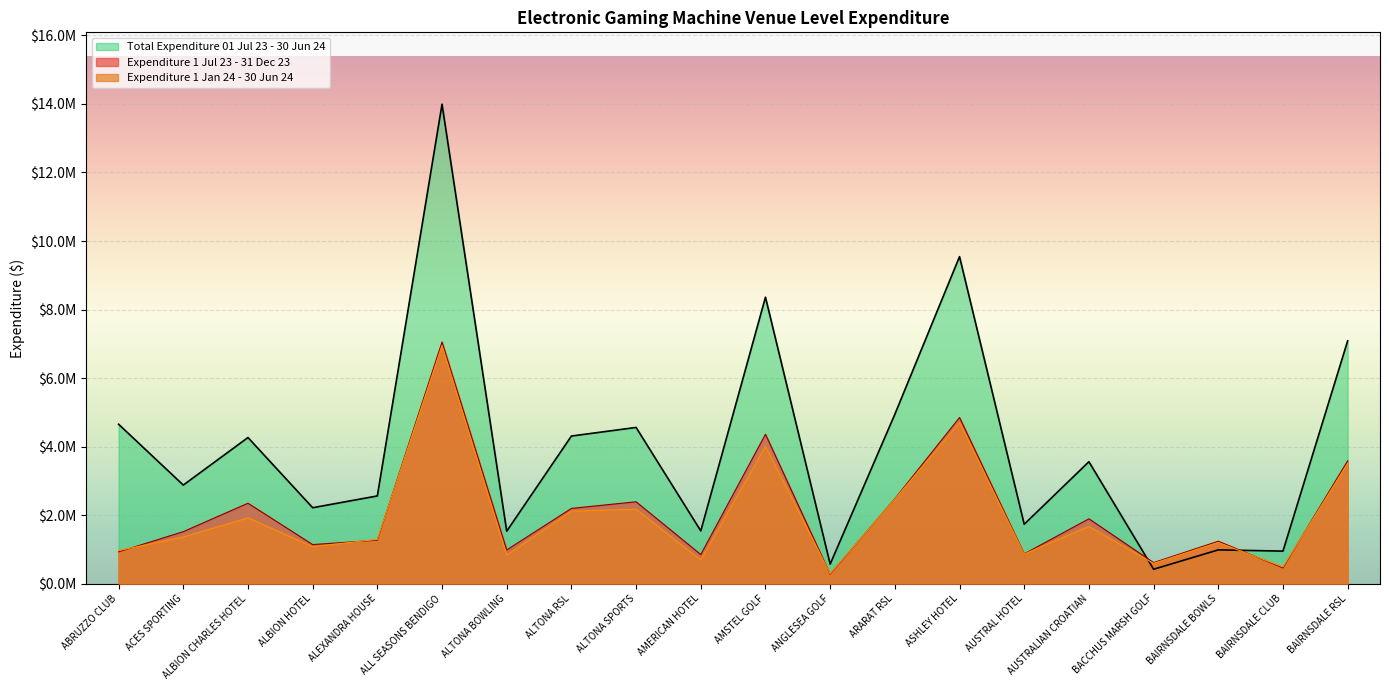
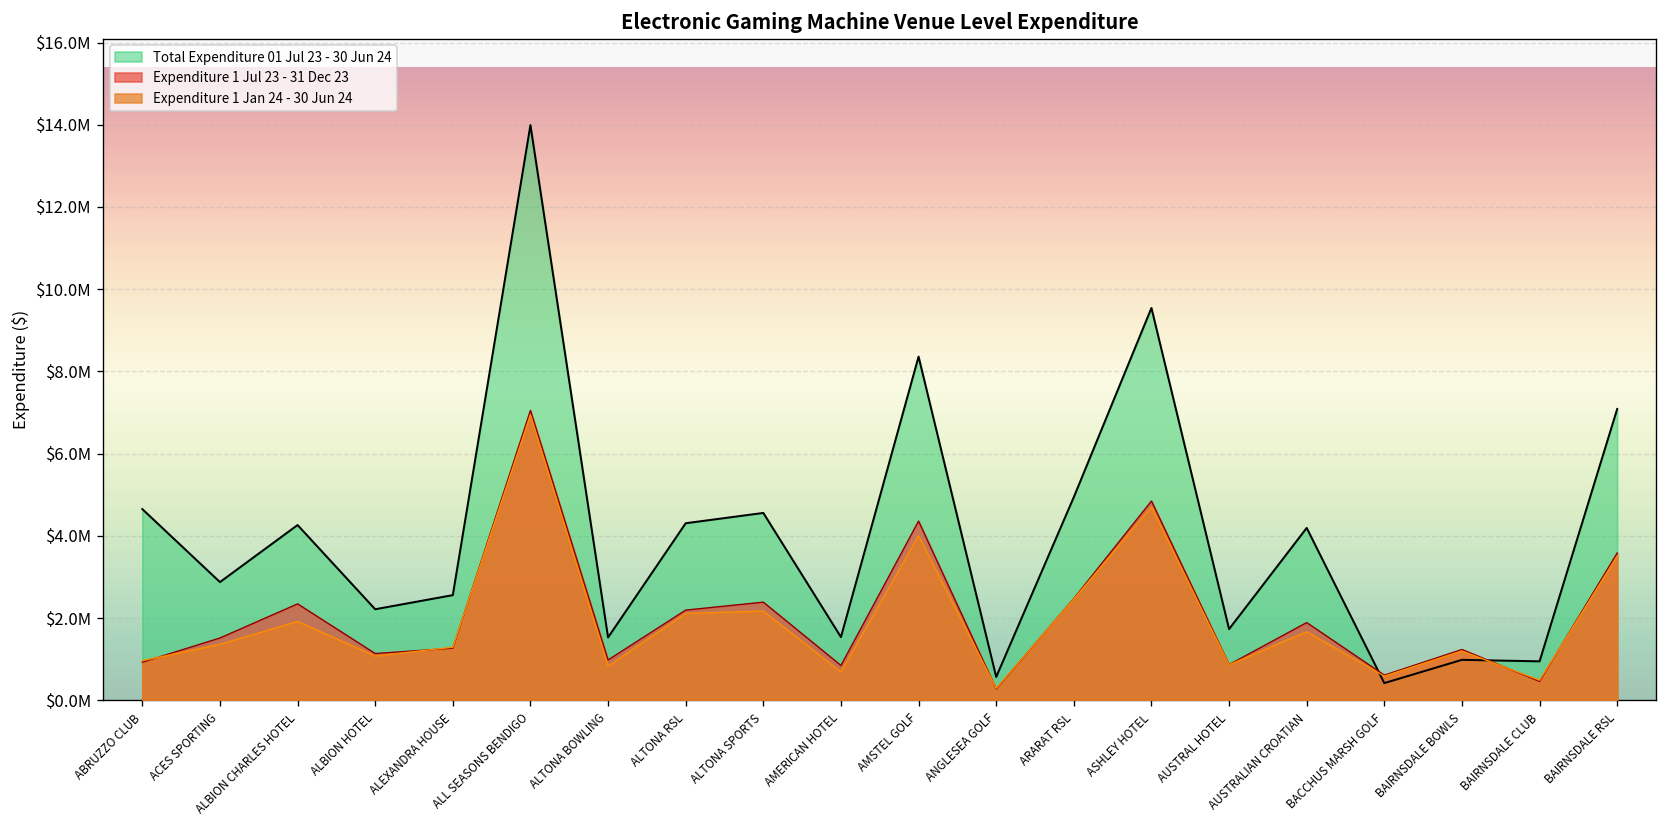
Total Expenditure 01 Jul 23 - 30 Jun 24, AUSTRALIAN CROATIAN: $3600000 -> $4200000
